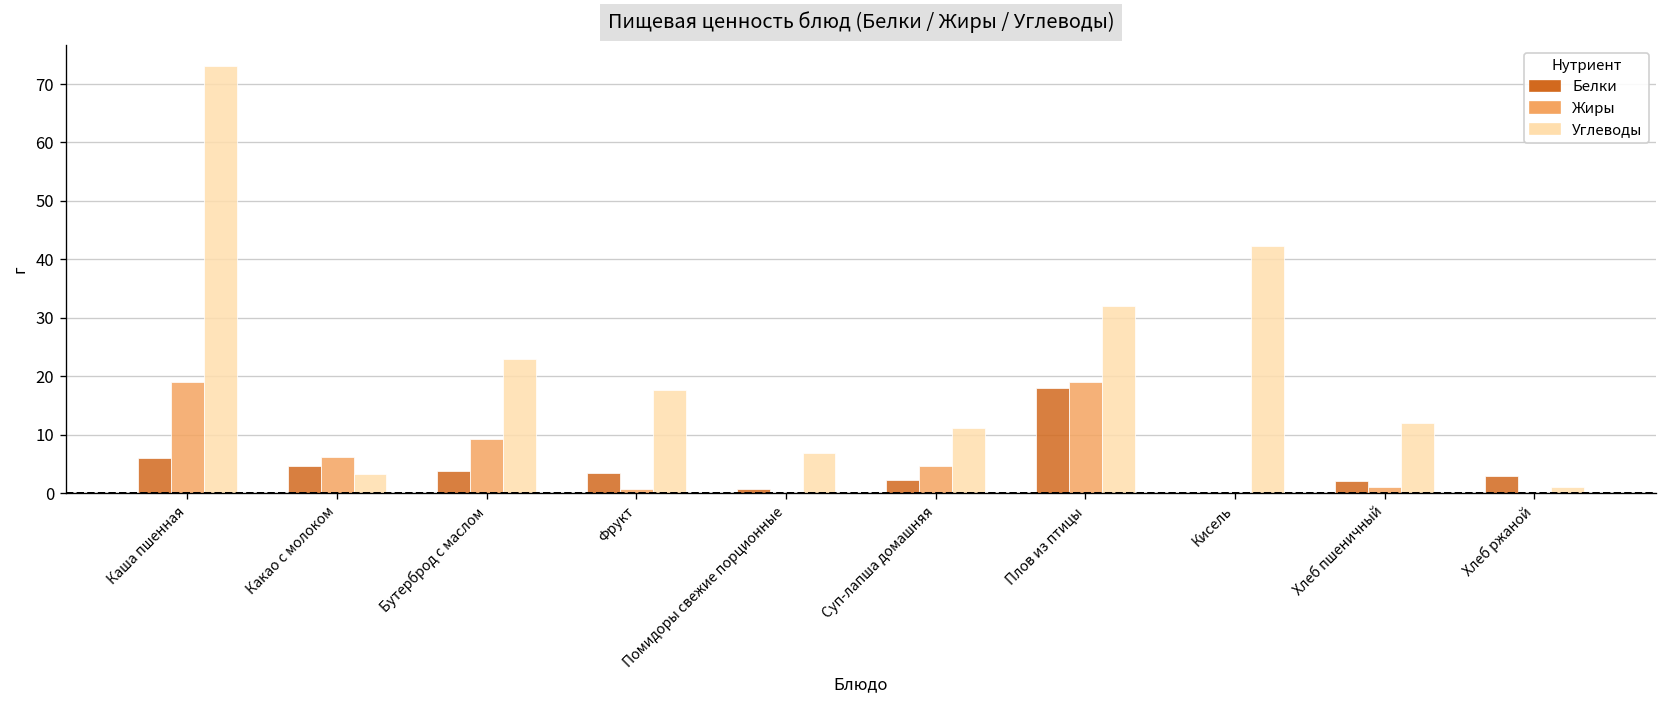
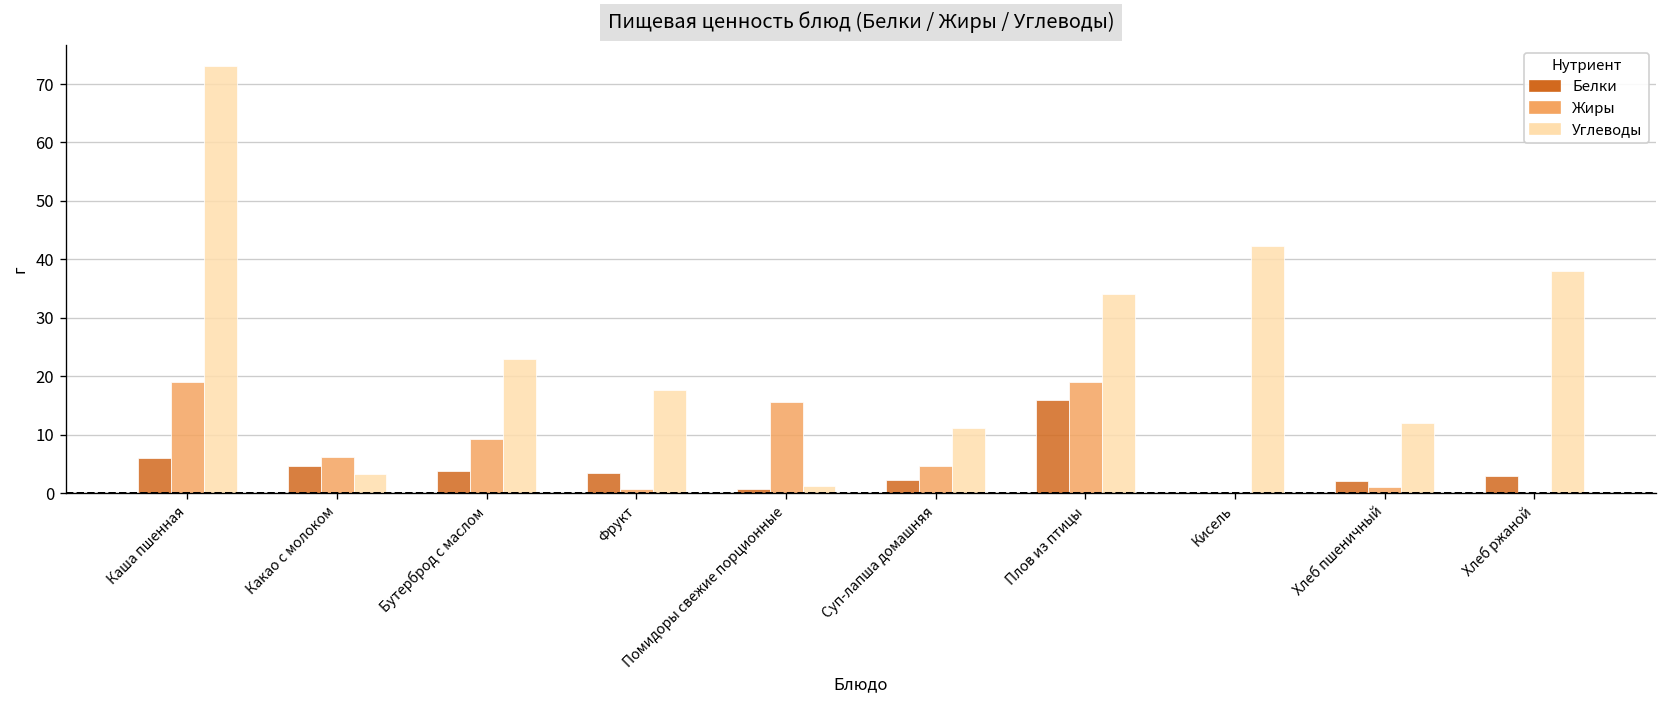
Жиры, Помидоры свежие порционные: 0 -> 16
Углеводы, Помидоры свежие порционные: 7 -> 1
Белки, Плов из птицы: 18 -> 16
Углеводы, Плов из птицы: 32 -> 34
Углеводы, Хлеб ржаной: 1 -> 38
